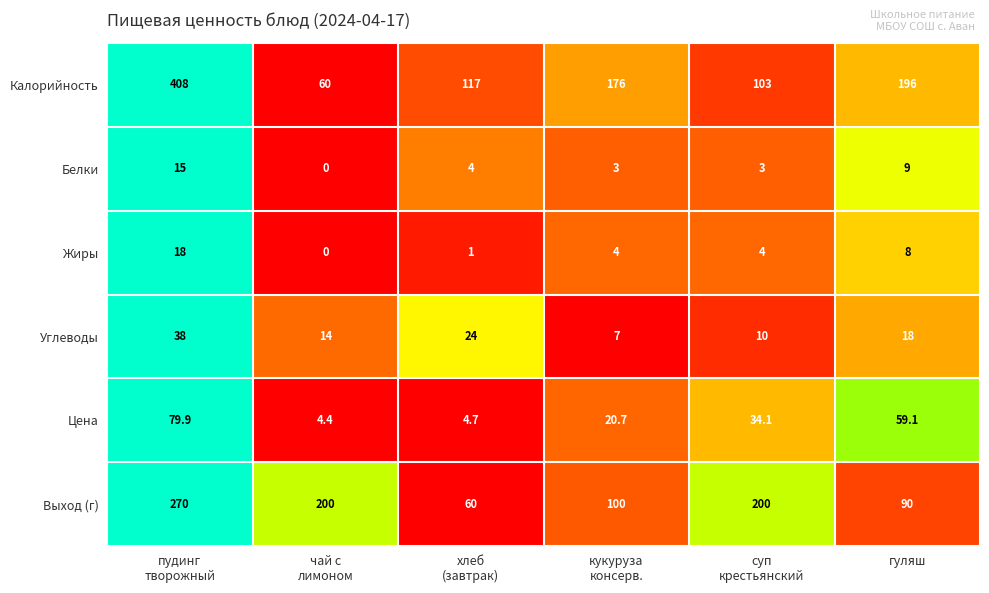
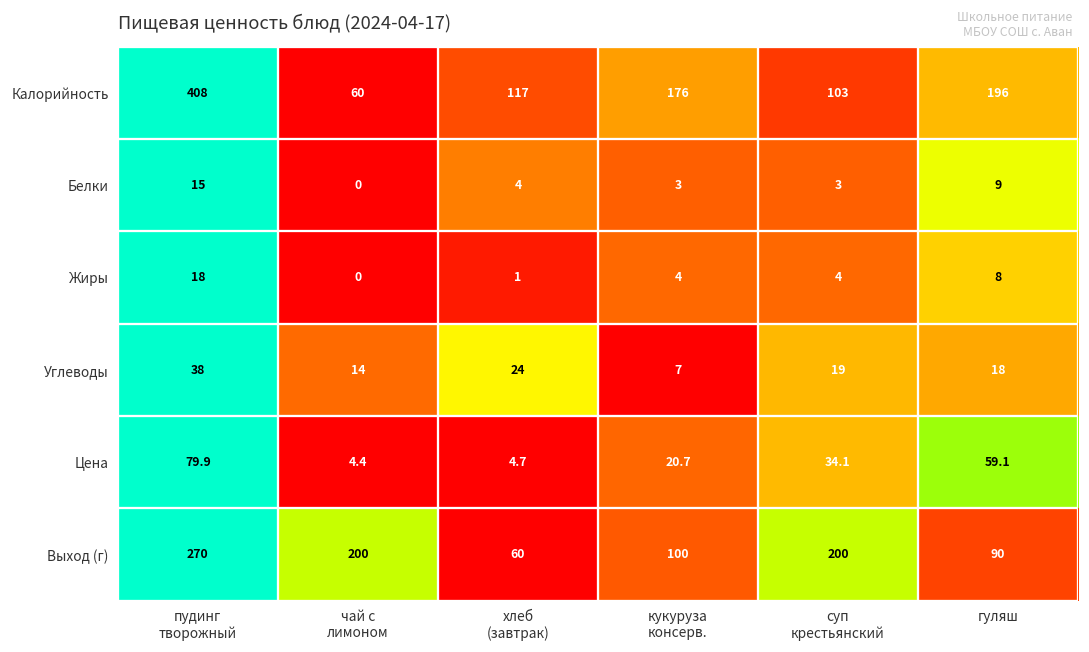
Углеводы, суп крестьянский: 10 -> 19
